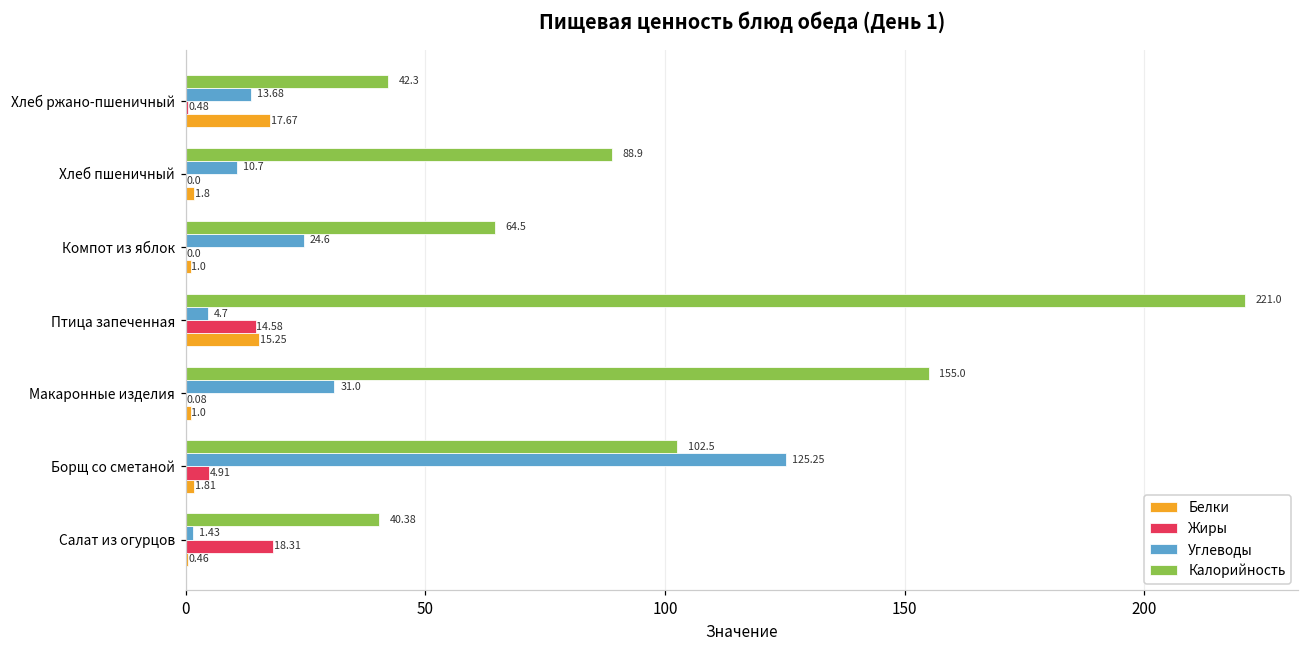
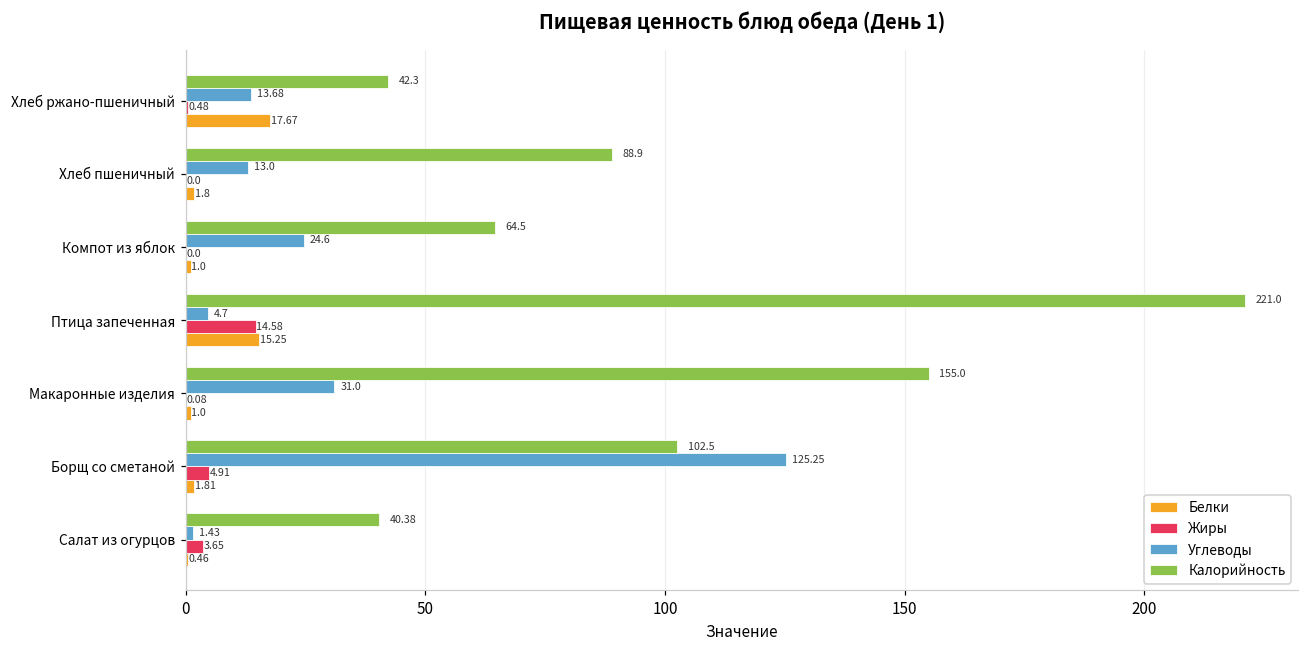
Углеводы, Хлеб пшеничный: 10.7 -> 13.0
Жиры, Салат из огурцов: 18.31 -> 3.65
